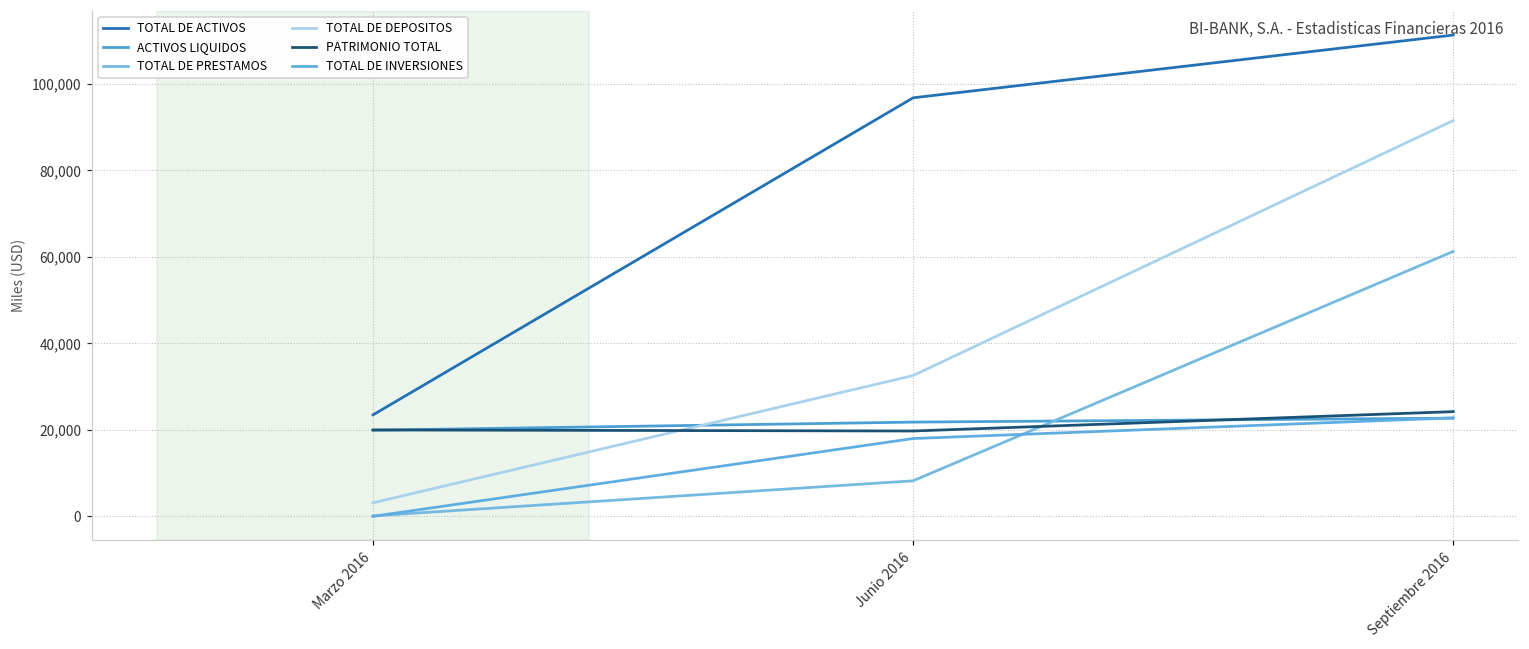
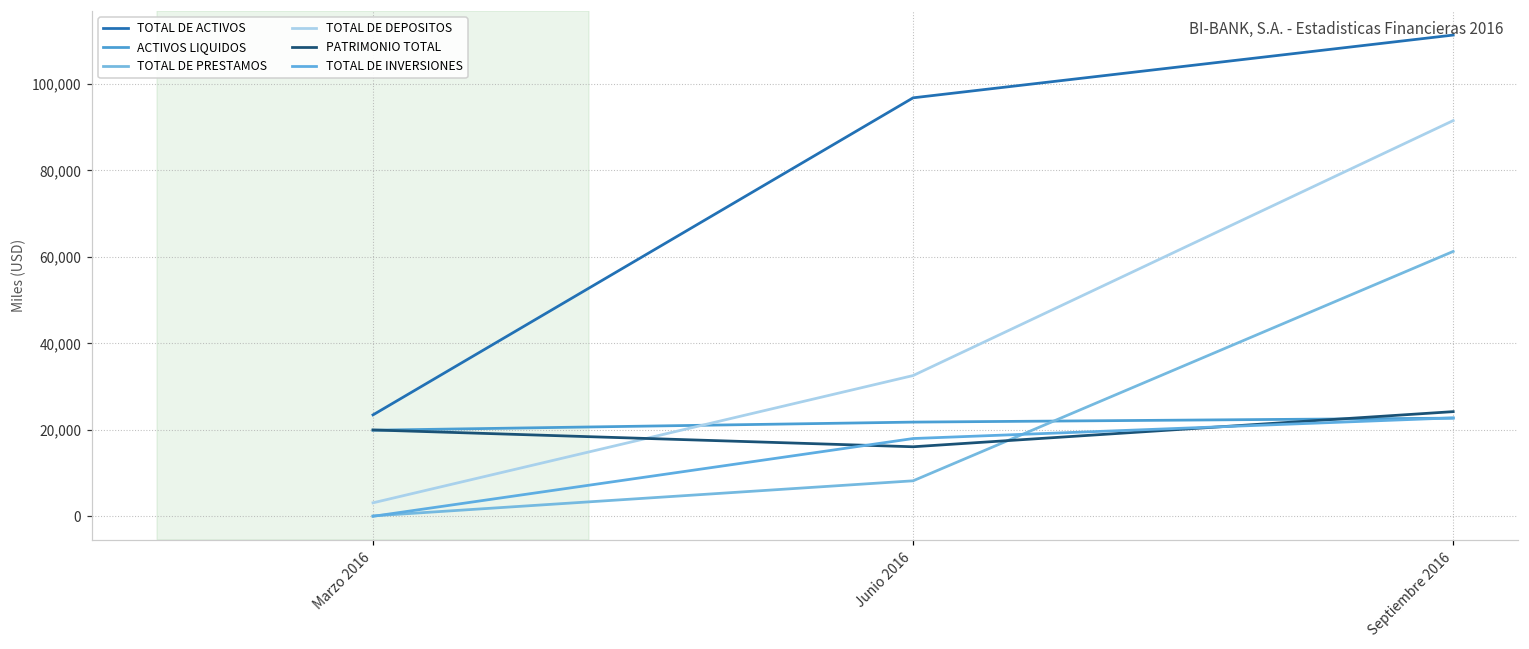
PATRIMONIO TOTAL, Junio 2016: 20,000 -> 16,000
